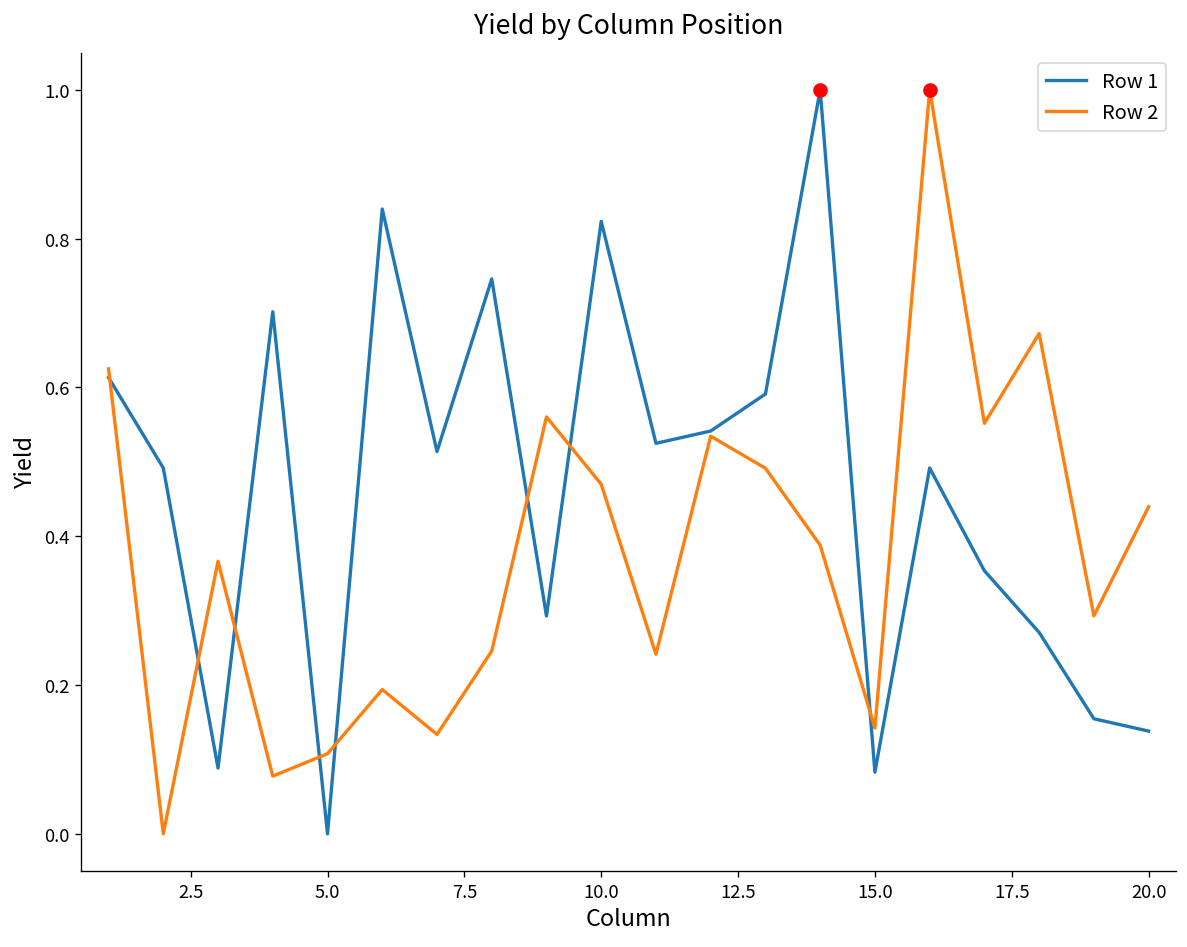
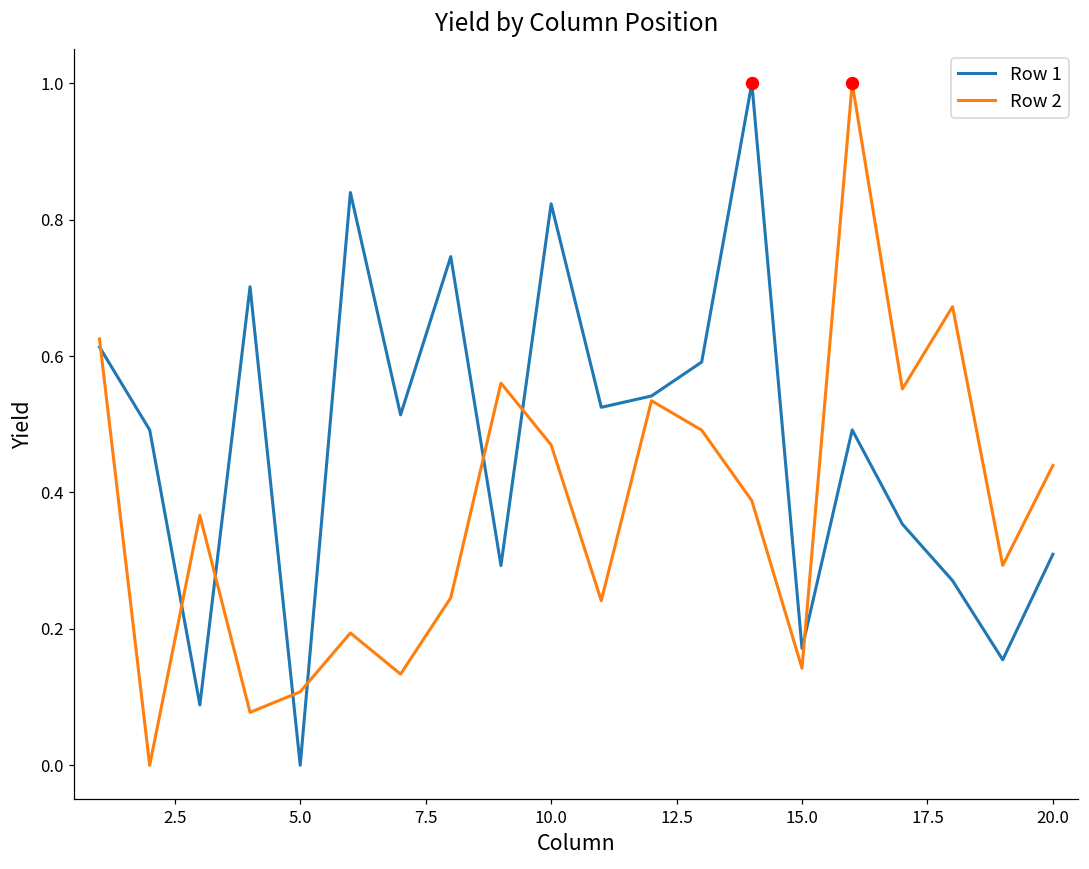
Row 1, 15.0: 0.08 -> 0.17
Row 1, 20.0: 0.14 -> 0.31
